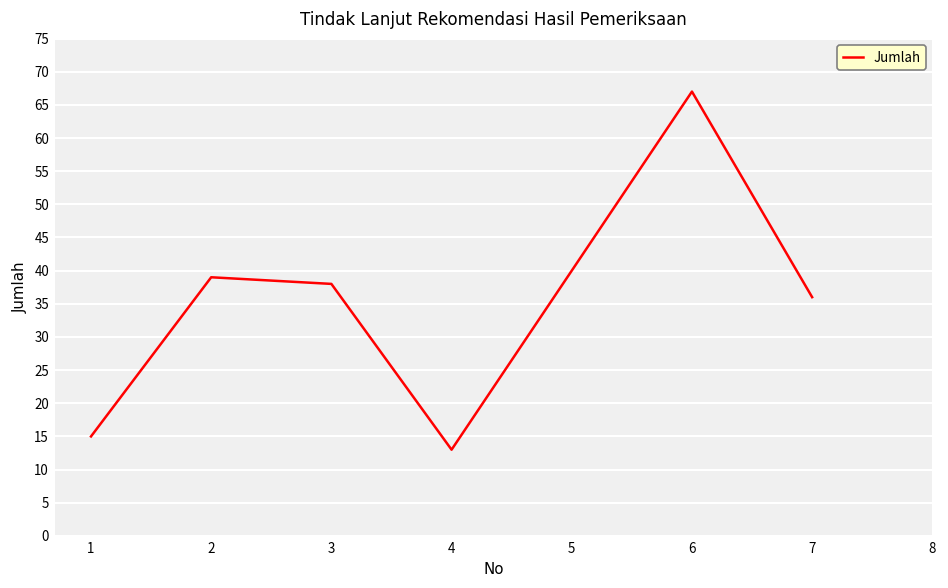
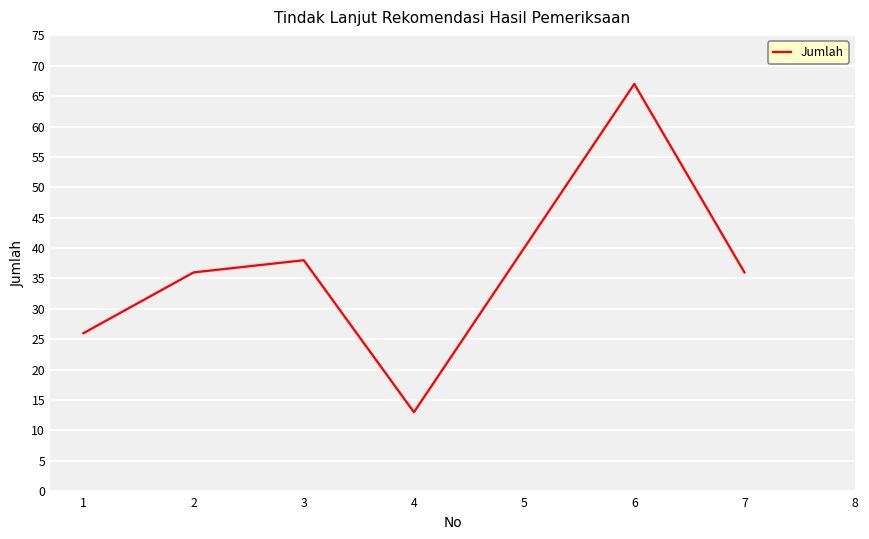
1: 15 -> 26
2: 39 -> 36
